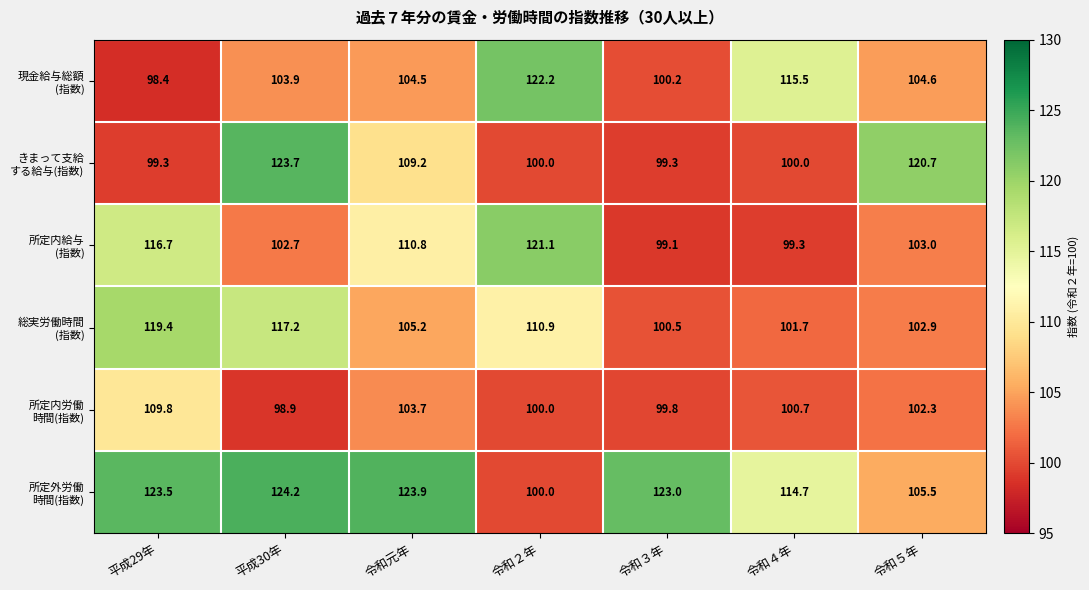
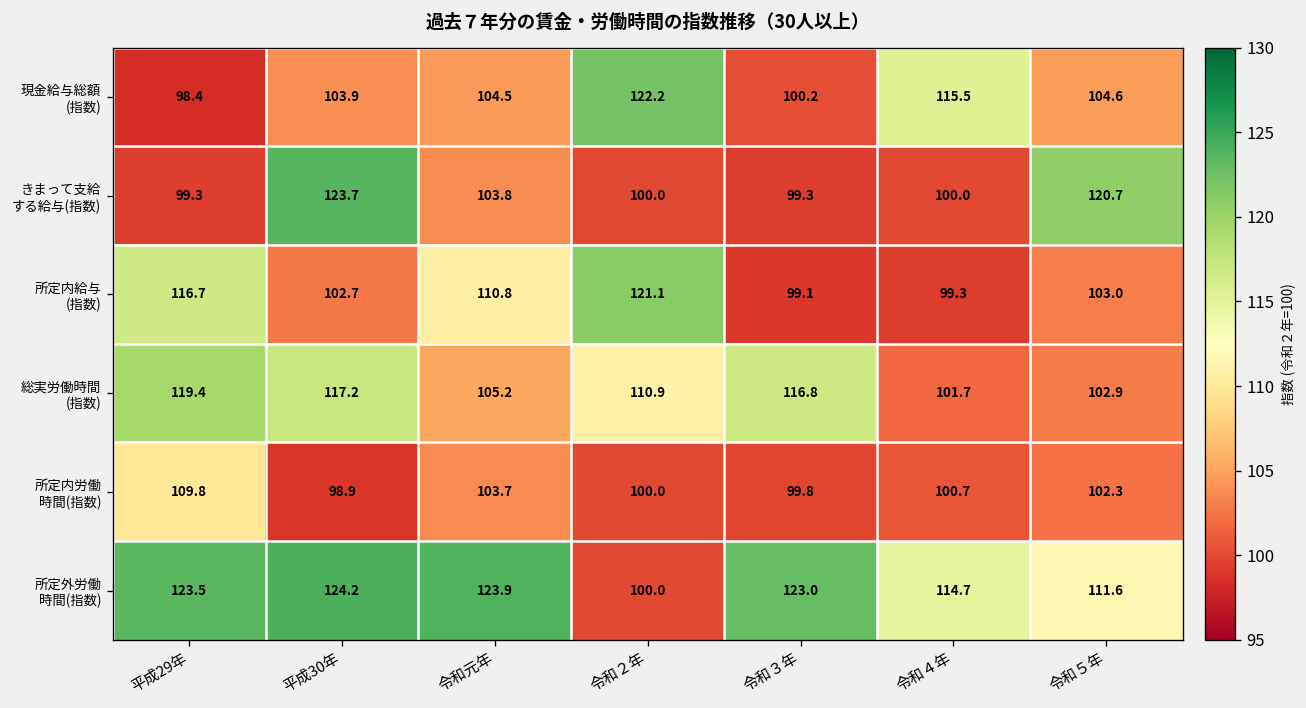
きまって支給 する給与(指数), 令和元年: 109.2 -> 103.8
総実労働時間 (指数), 令和３年: 100.5 -> 116.8
所定外労働 時間(指数), 令和５年: 105.5 -> 111.6
